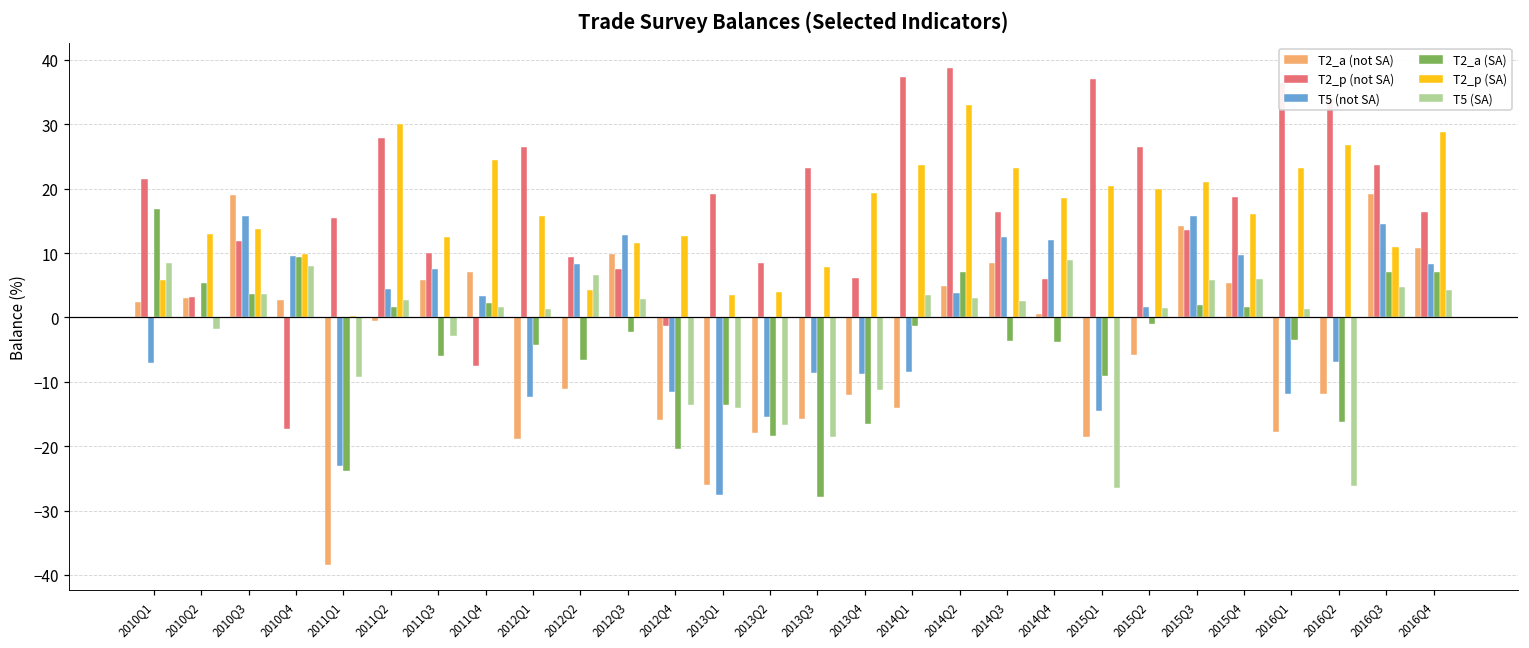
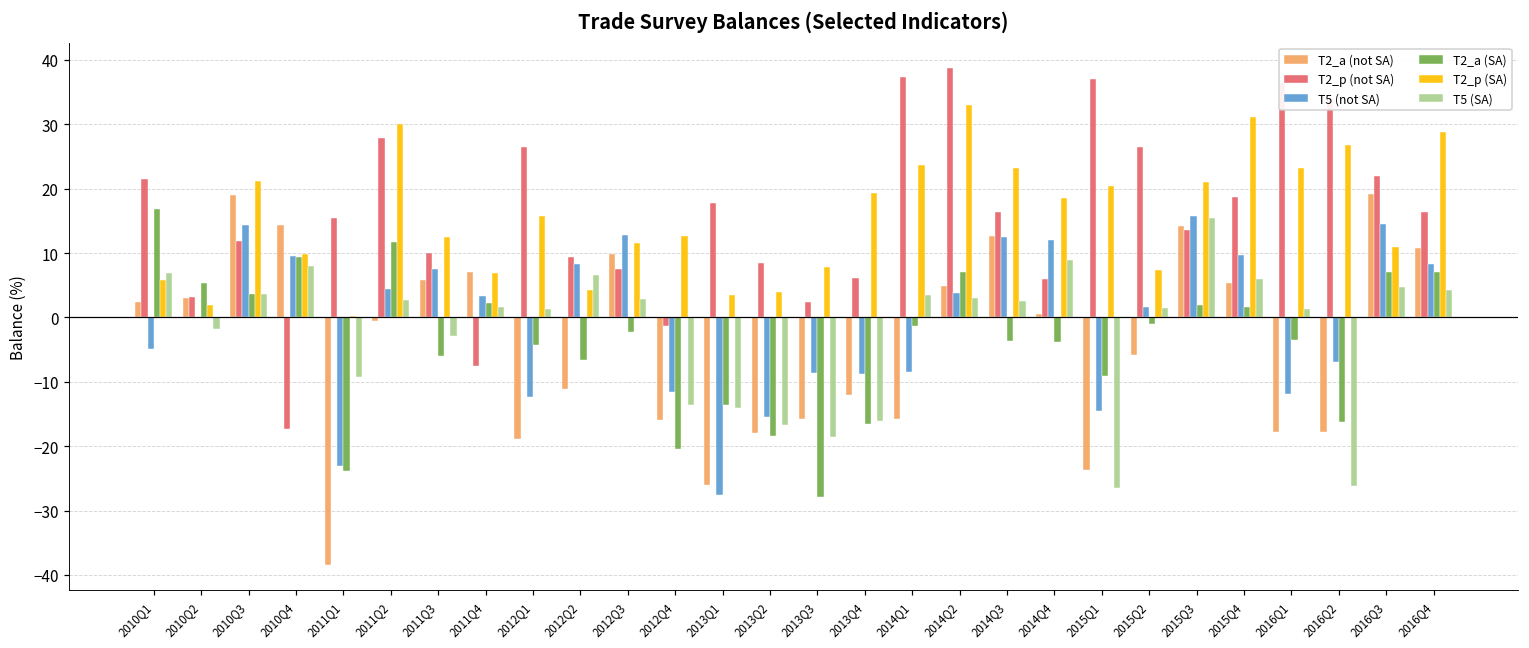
T5 (not SA), 2010Q1: -7 -> -5
T5 (SA), 2010Q1: 9 -> 7
T2_p (SA), 2010Q2: 13 -> 2
T5 (not SA), 2010Q3: 16 -> 14
T2_p (SA), 2010Q3: 14 -> 21
T2_a (not SA), 2010Q4: 3 -> 14
T2_a (SA), 2011Q2: 2 -> 12
T2_p (SA), 2011Q4: 24 -> 7
T2_p (not SA), 2013Q1: 19 -> 18
T2_p (not SA), 2013Q3: 23 -> 2
T5 (SA), 2013Q4: -11 -> -16
T2_a (not SA), 2014Q1: -14 -> -16
T2_a (not SA), 2014Q3: 8 -> 13
T2_a (not SA), 2015Q1: -19 -> -24
T2_p (SA), 2015Q2: 20 -> 7
T5 (SA), 2015Q3: 6 -> 15
T2_p (SA), 2015Q4: 16 -> 31
T2_a (not SA), 2016Q2: -12 -> -18
T2_p (not SA), 2016Q3: 24 -> 22
